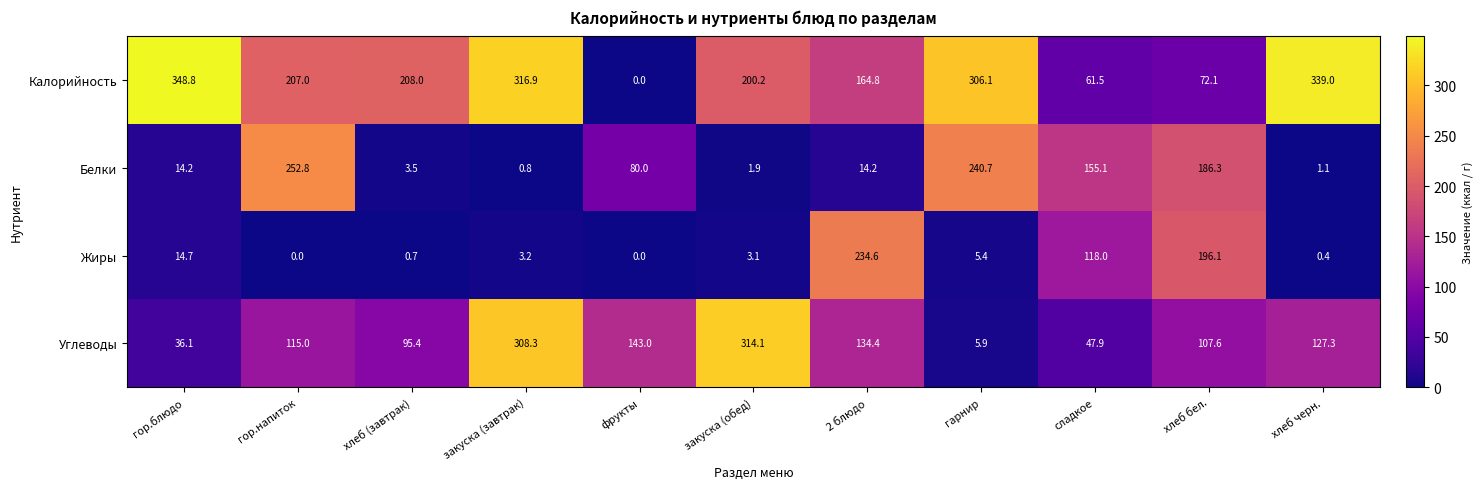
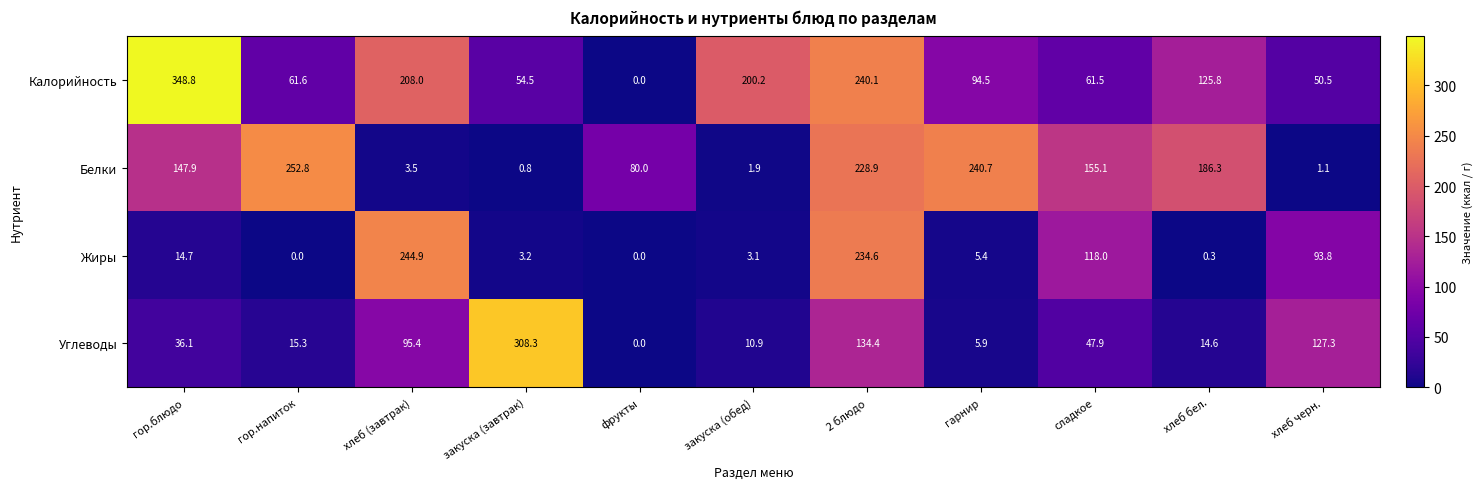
Калорийность, гор.напиток: 207.0 -> 61.6
Калорийность, закуска (завтрак): 316.9 -> 54.5
Калорийность, 2 блюдо: 164.8 -> 240.1
Калорийность, гарнир: 306.1 -> 94.5
Калорийность, хлеб бел.: 72.1 -> 125.8
Калорийность, хлеб черн.: 339.0 -> 50.5
Белки, гор.блюдо: 14.2 -> 147.9
Белки, 2 блюдо: 14.2 -> 228.9
Жиры, хлеб (завтрак): 0.7 -> 244.9
Жиры, хлеб бел.: 196.1 -> 0.3
Жиры, хлеб черн.: 0.4 -> 93.8
Углеводы, гор.напиток: 115.0 -> 15.3
Углеводы, фрукты: 143.0 -> 0.0
Углеводы, закуска (обед): 314.1 -> 10.9
Углеводы, хлеб бел.: 107.6 -> 14.6
